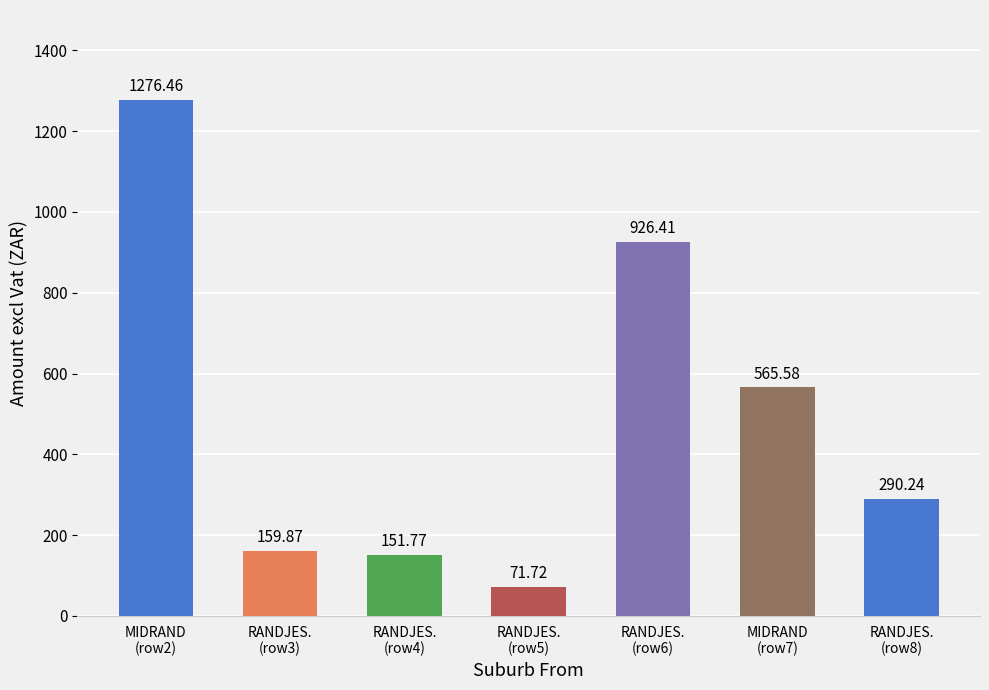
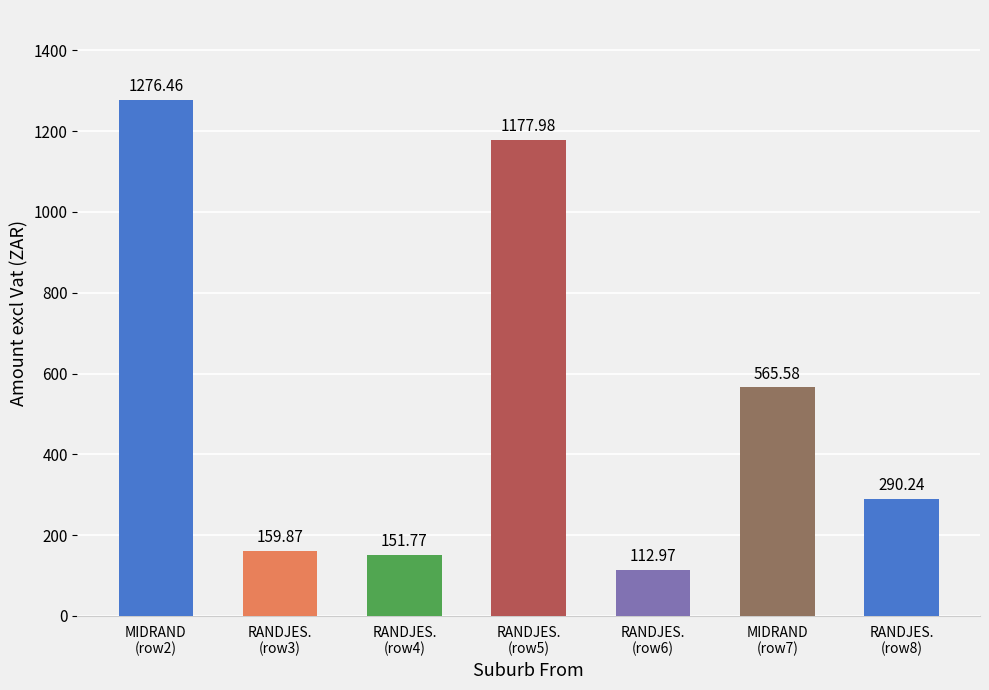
RANDJES. (row5): 71.72 -> 1177.98
RANDJES. (row6): 926.41 -> 112.97
